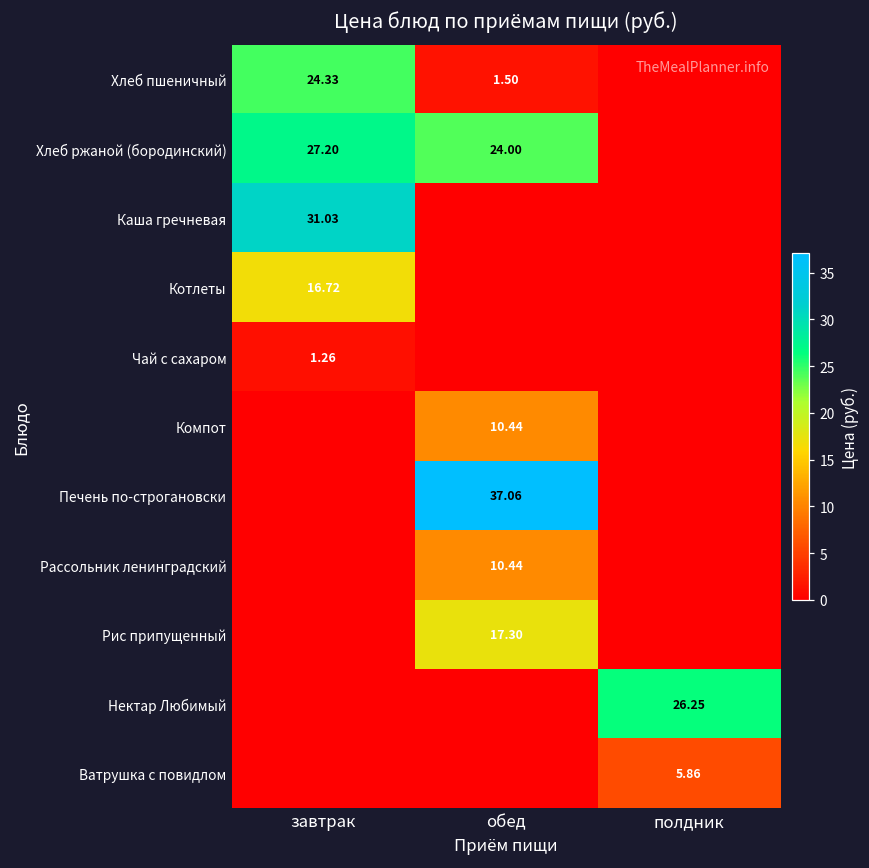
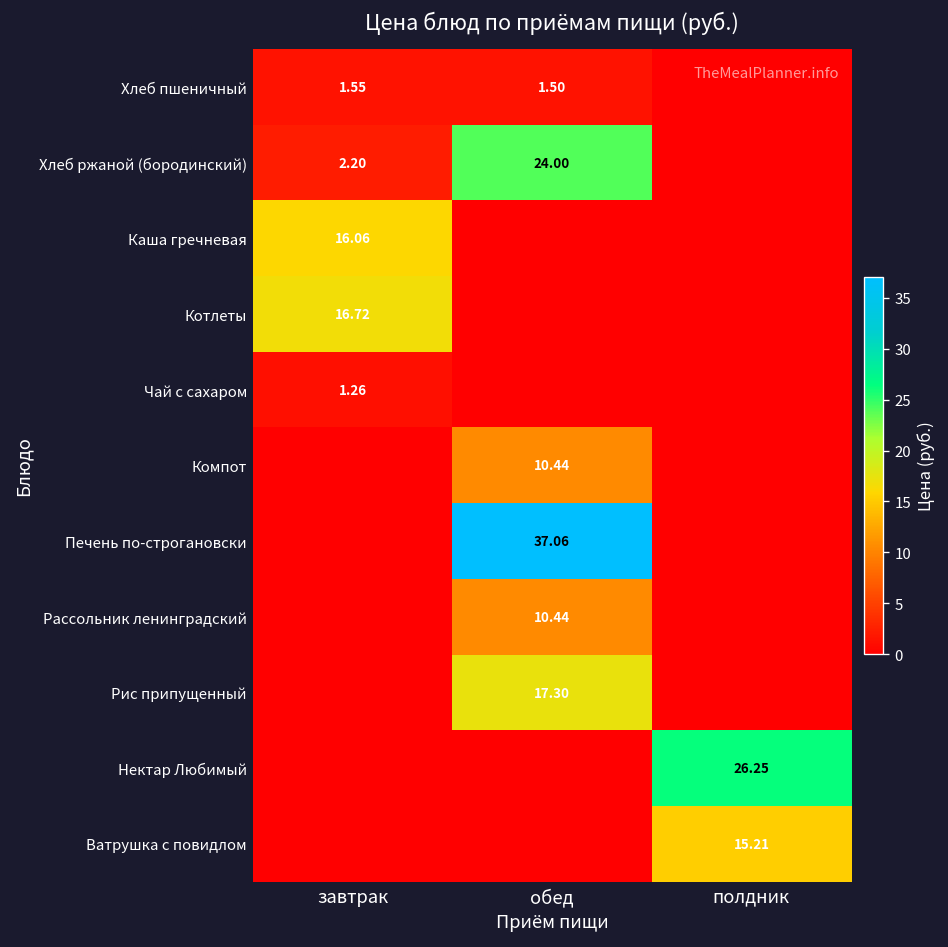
Хлеб пшеничный, завтрак: 24.33 -> 1.55
Хлеб ржаной (бородинский), завтрак: 27.20 -> 2.20
Каша гречневая, завтрак: 31.03 -> 16.06
Ватрушка с повидлом, полдник: 5.86 -> 15.21
